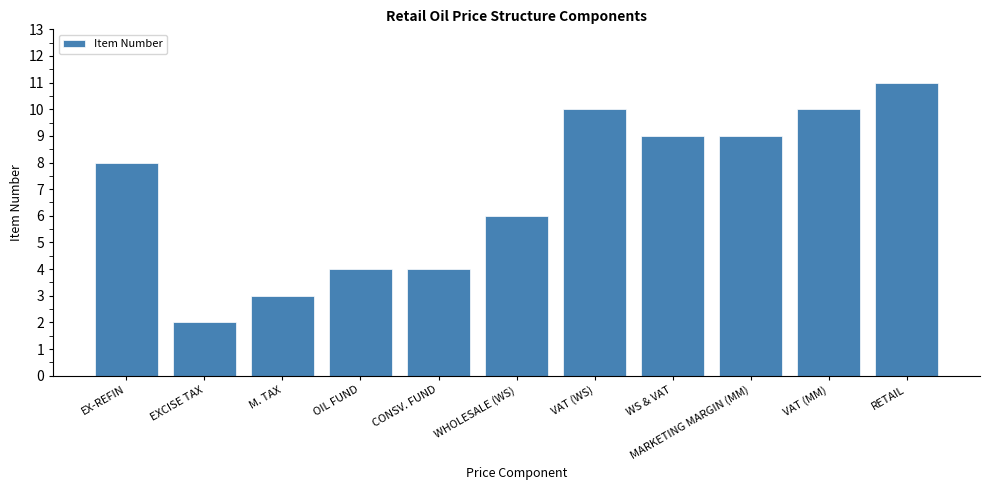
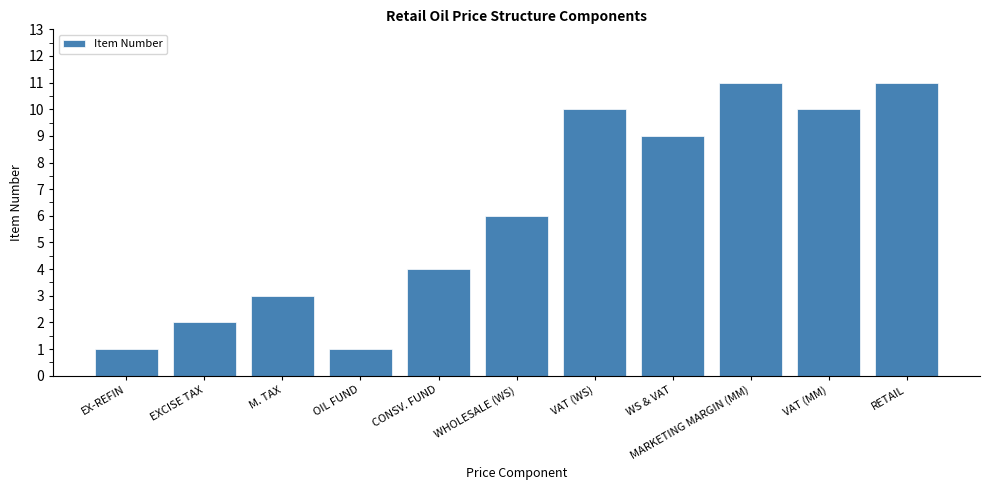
EX-REFIN: 8 -> 1
OIL FUND: 4 -> 1
MARKETING MARGIN (MM): 9 -> 11
